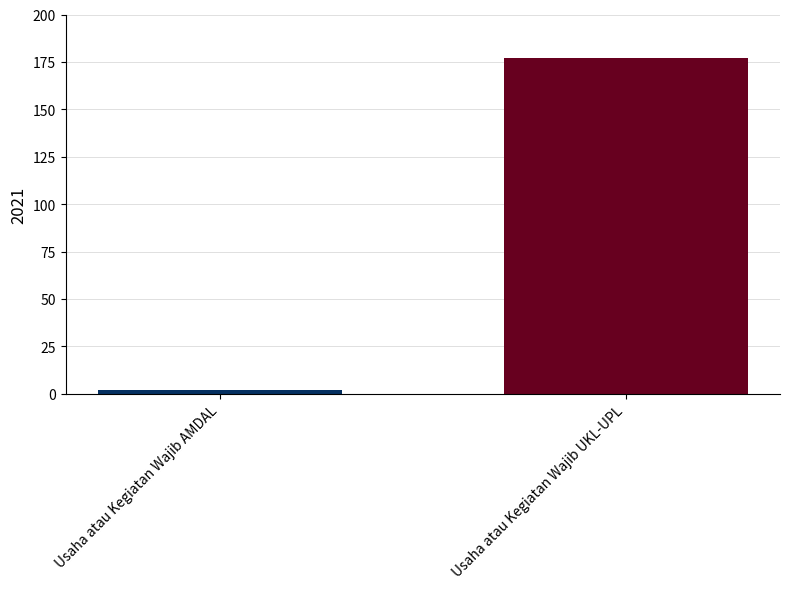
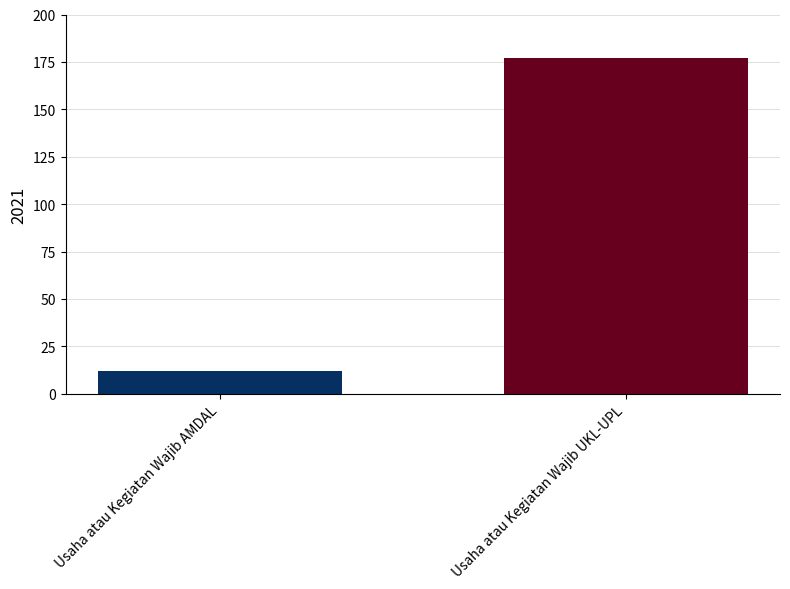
Usaha atau Kegiatan Wajib AMDAL: 2 -> 12
